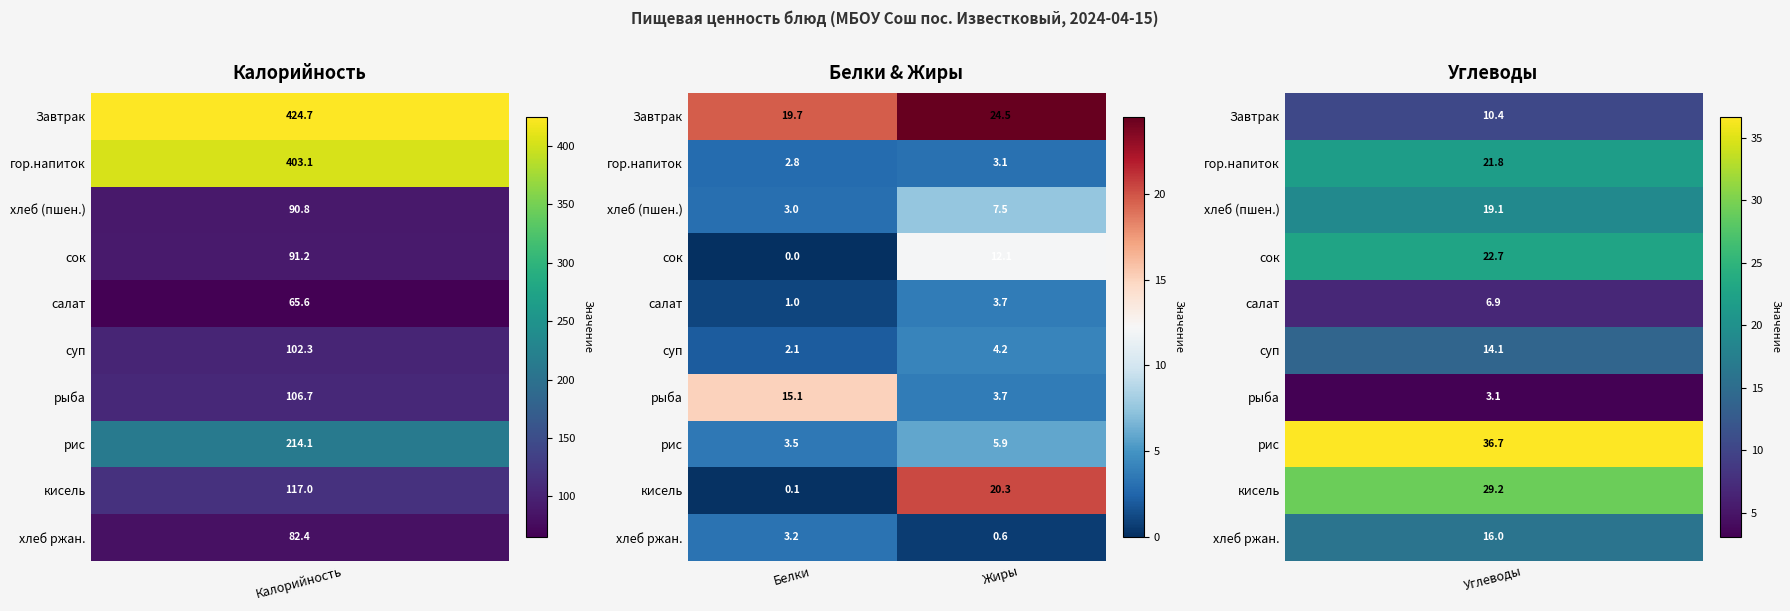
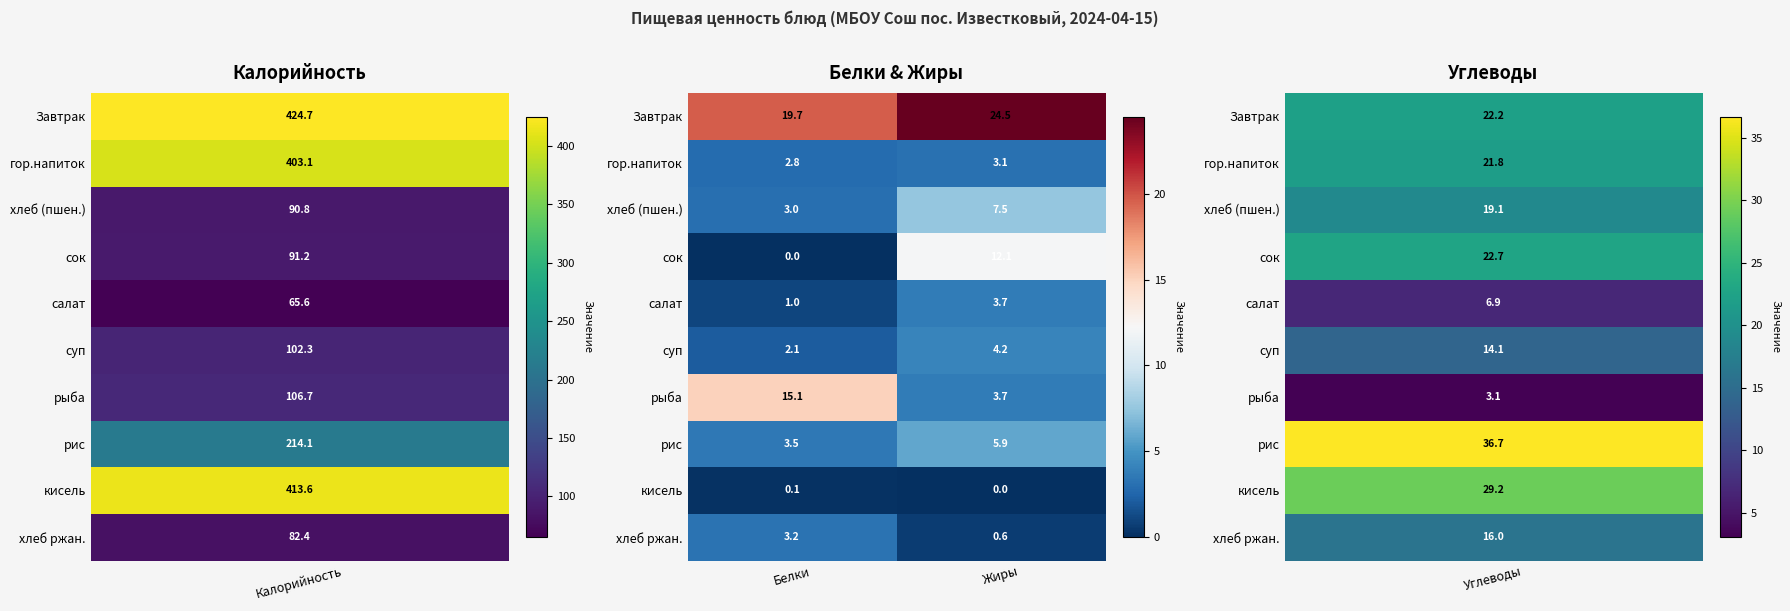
Калорийность, кисель, Калорийность: 117.0 -> 413.6
Белки & Жиры, кисель, Жиры: 20.3 -> 0.0
Углеводы, Завтрак, Углеводы: 10.4 -> 22.2
